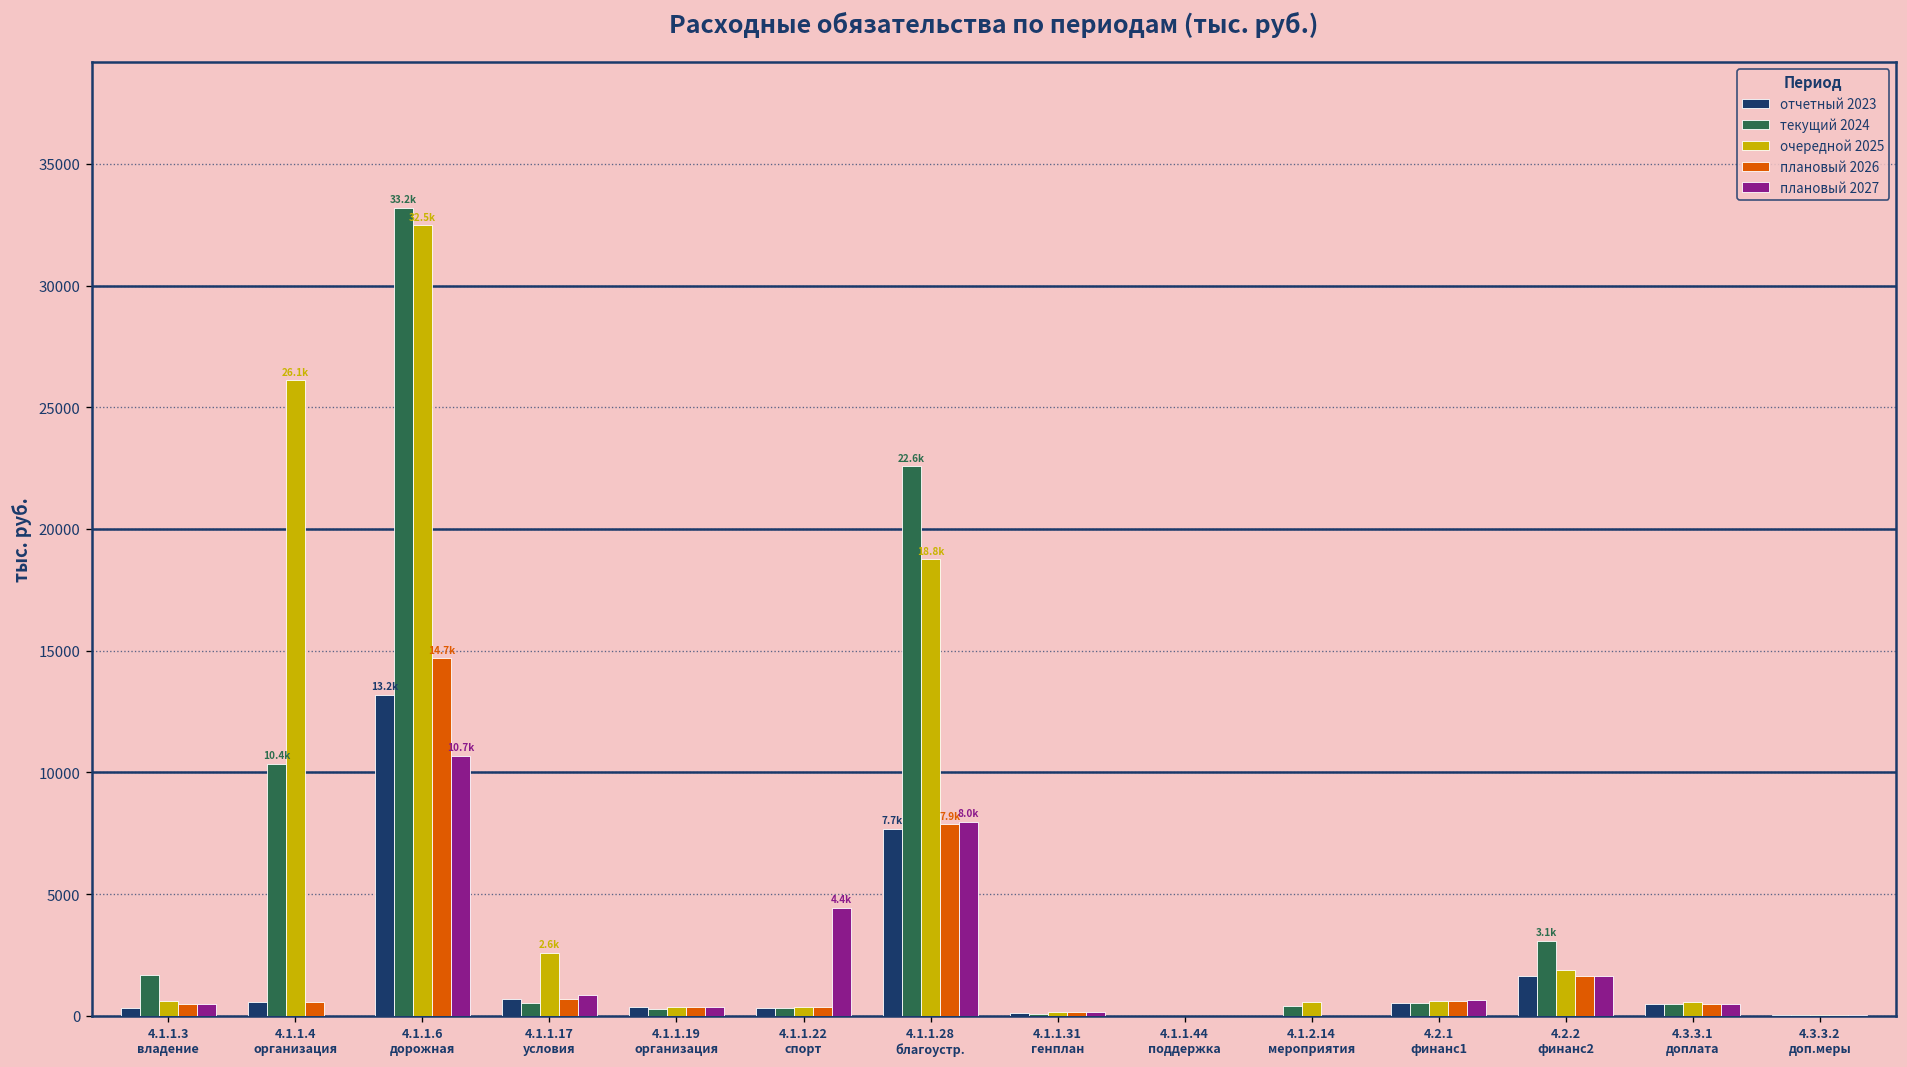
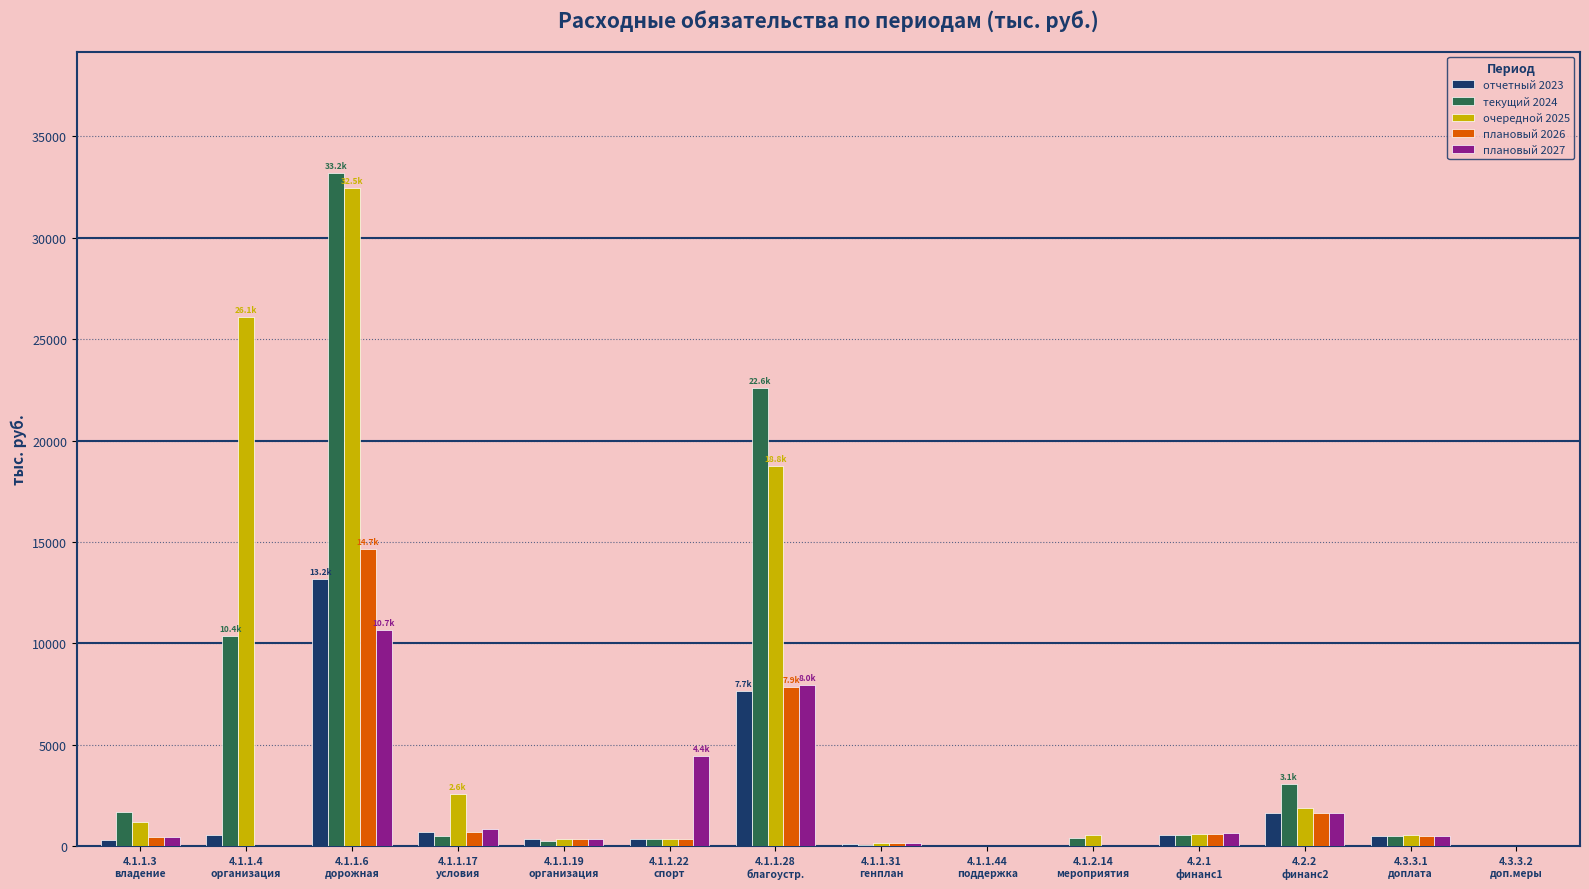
очередной 2025, 4.1.1.3 владение: 600 -> 1200
плановый 2026, 4.1.1.4 организация: 600 -> 0
